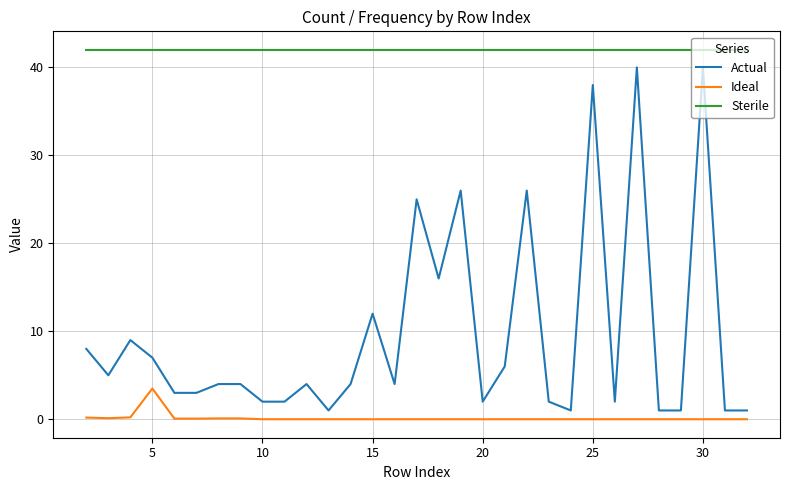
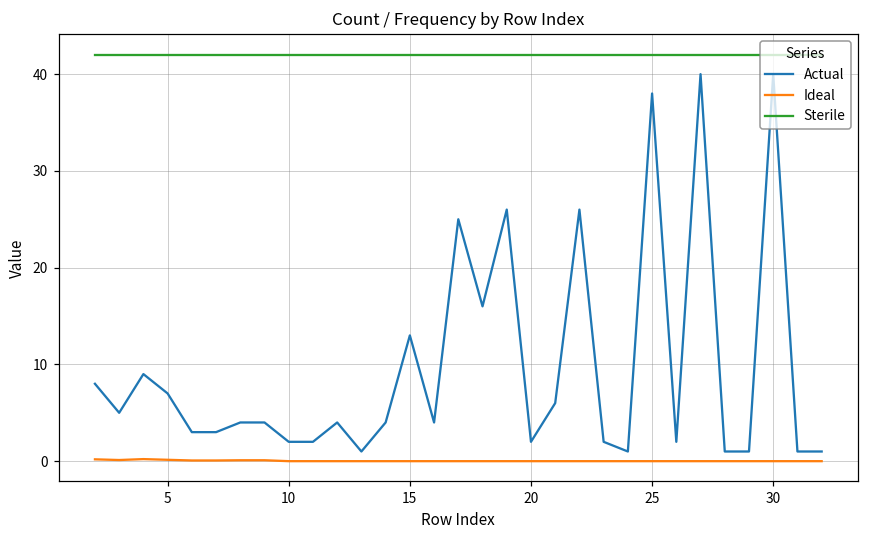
Ideal, 5: 3 -> 0
Actual, 15: 12 -> 13
